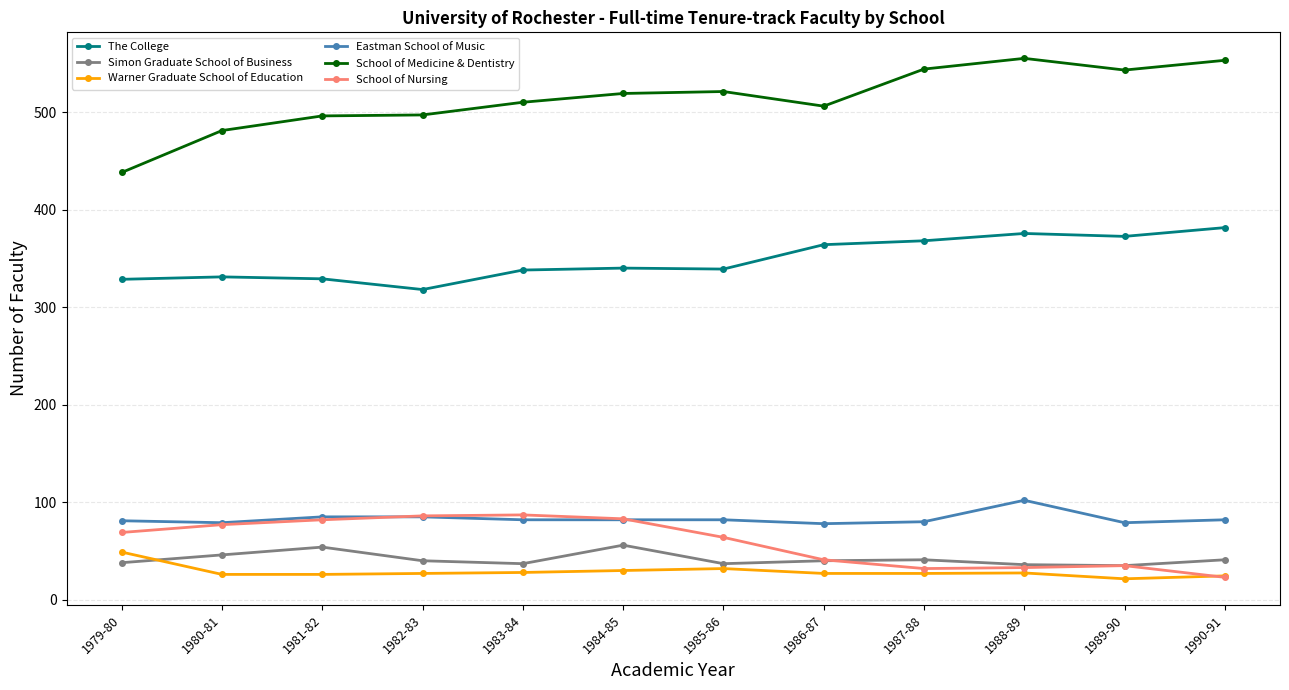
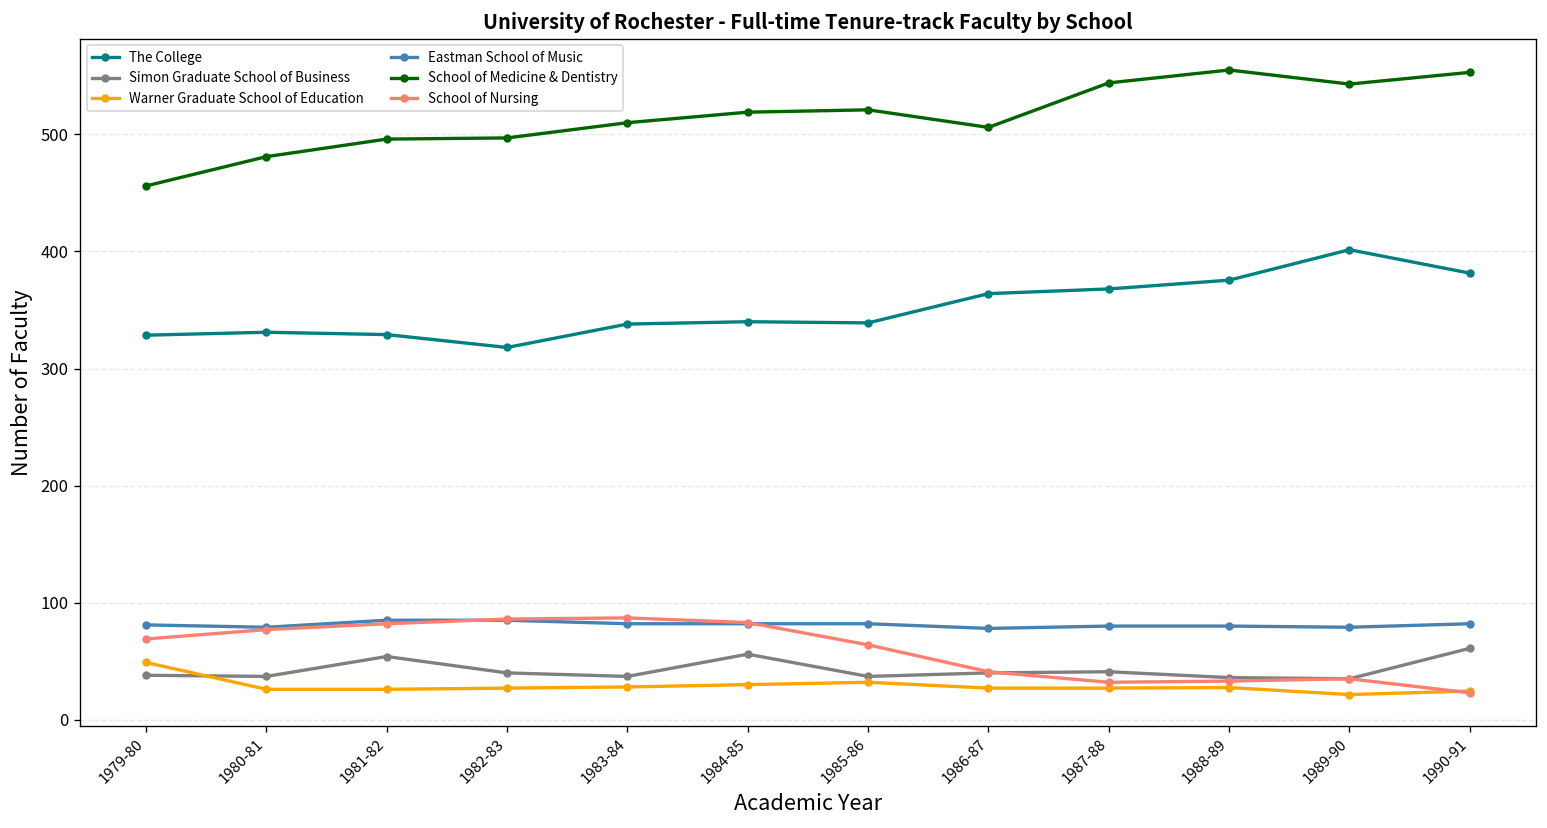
School of Medicine & Dentistry, 1979-80: 440 -> 460
Simon Graduate School of Business, 1980-81: 50 -> 40
Eastman School of Music, 1988-89: 100 -> 80
The College, 1989-90: 370 -> 400
Simon Graduate School of Business, 1990-91: 40 -> 60
